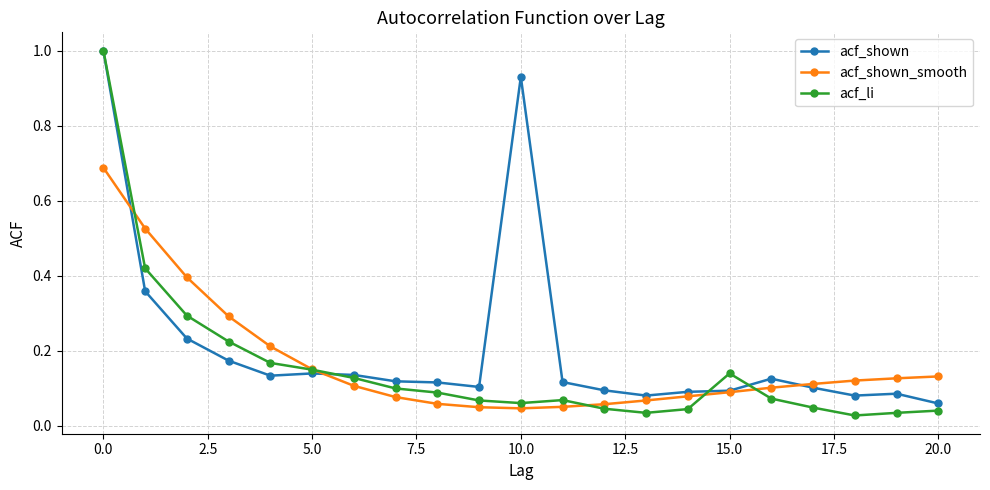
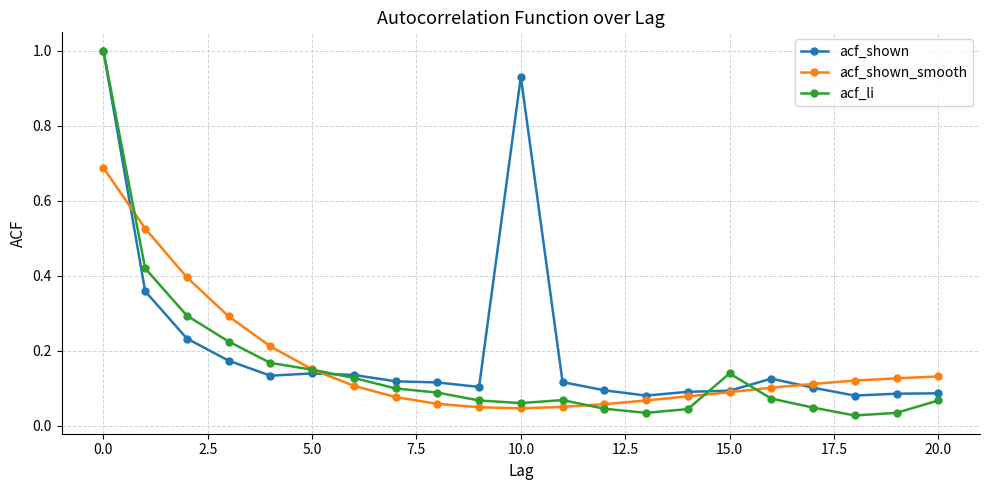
acf_shown, 20.0: 0.06 -> 0.09
acf_li, 20.0: 0.04 -> 0.07
